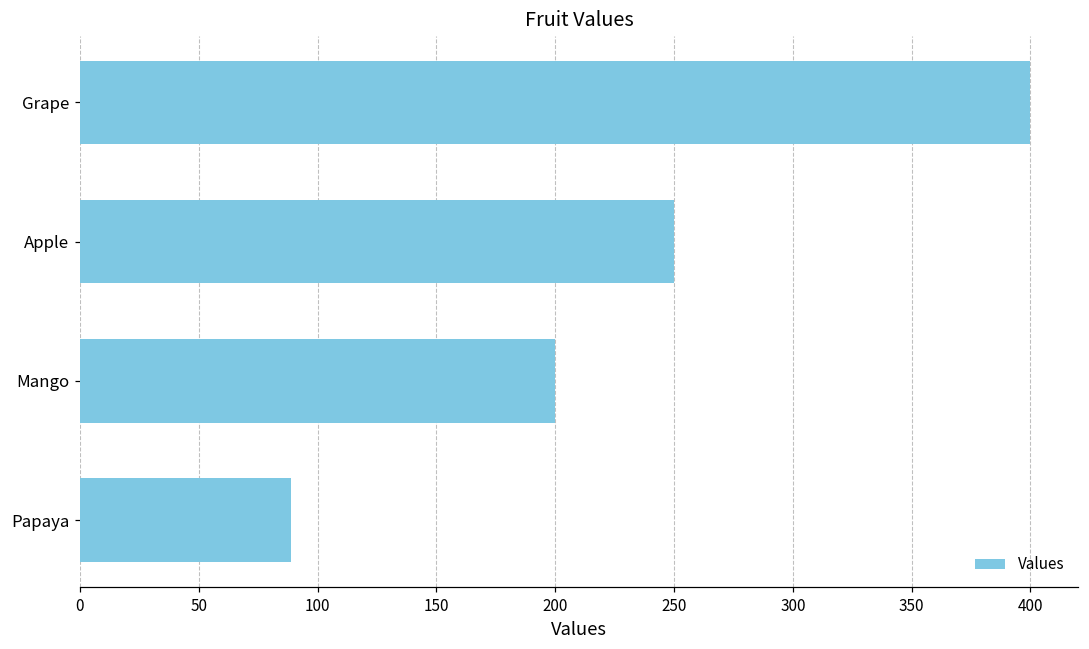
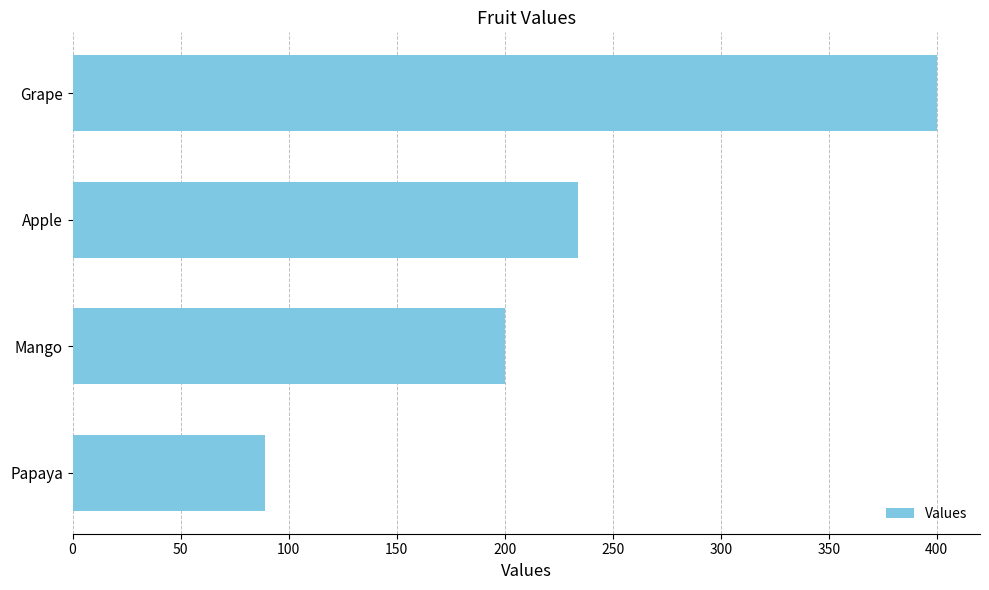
Apple: 250 -> 234
